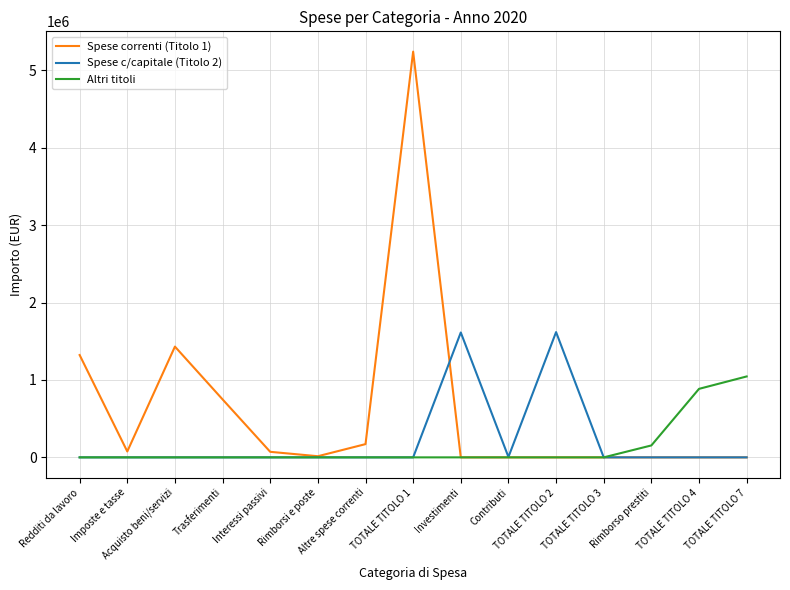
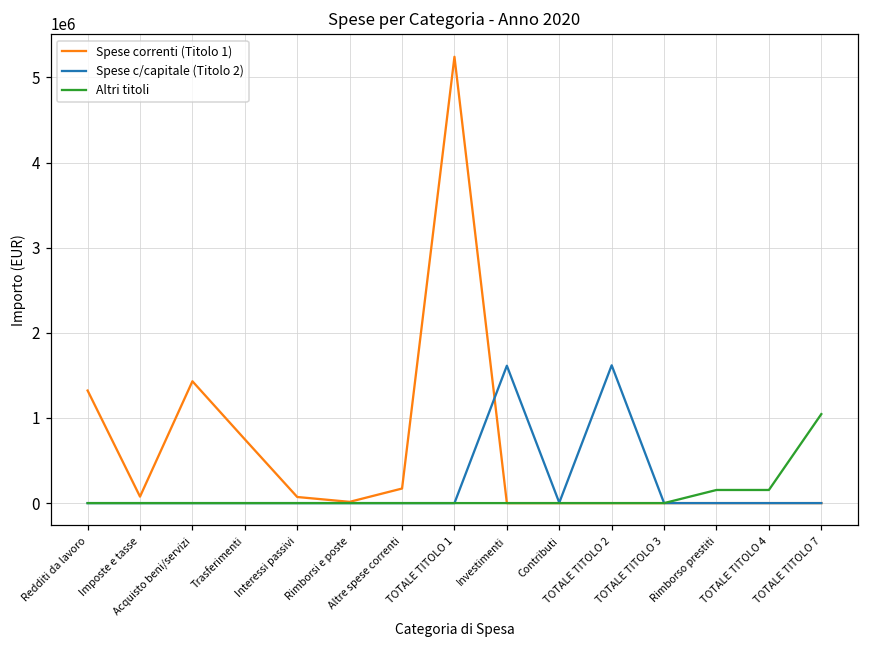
Altri titoli, TOTALE TITOLO 4: 900000 -> 200000
